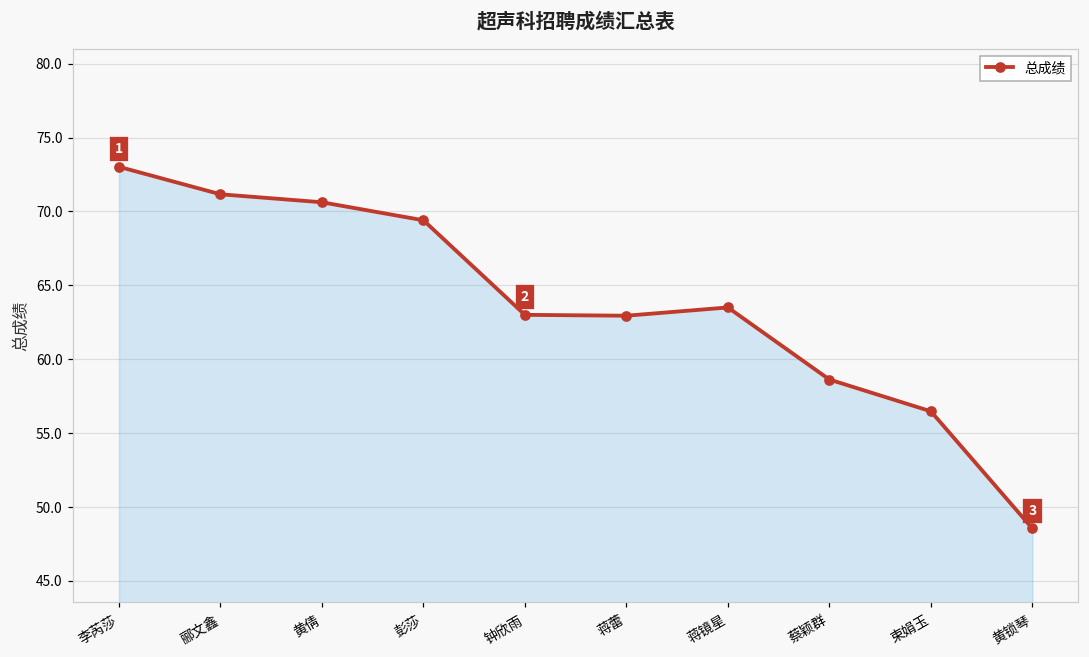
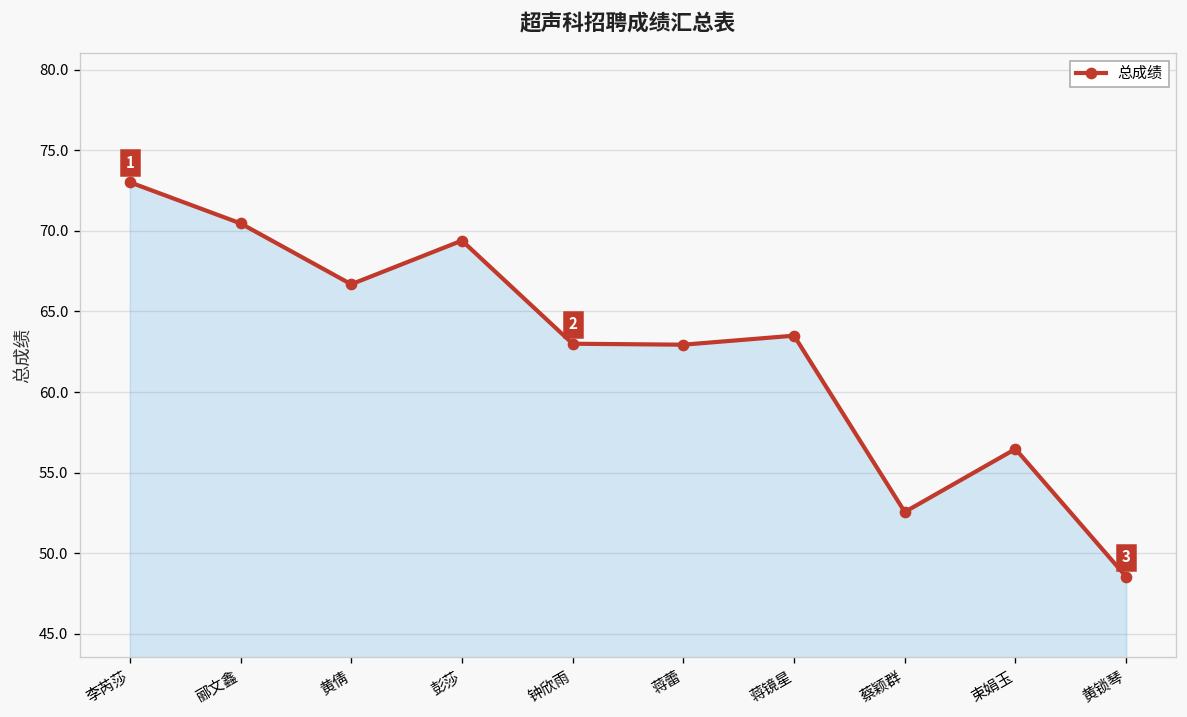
郦文鑫: 71.2 -> 70.5
黄倩: 70.6 -> 66.7
蔡颖群: 58.6 -> 52.6
